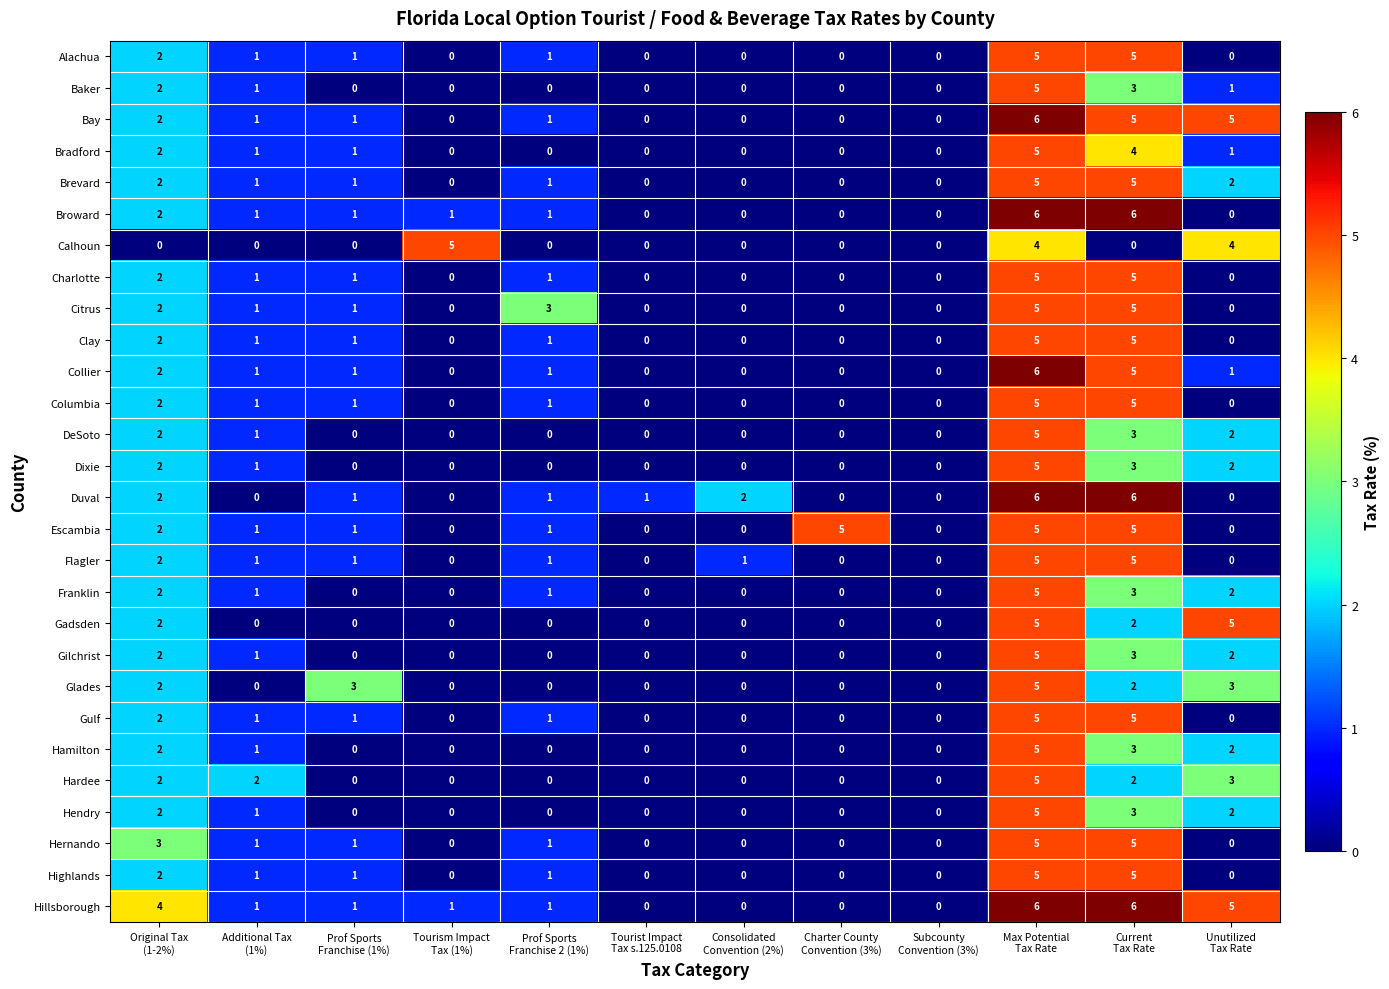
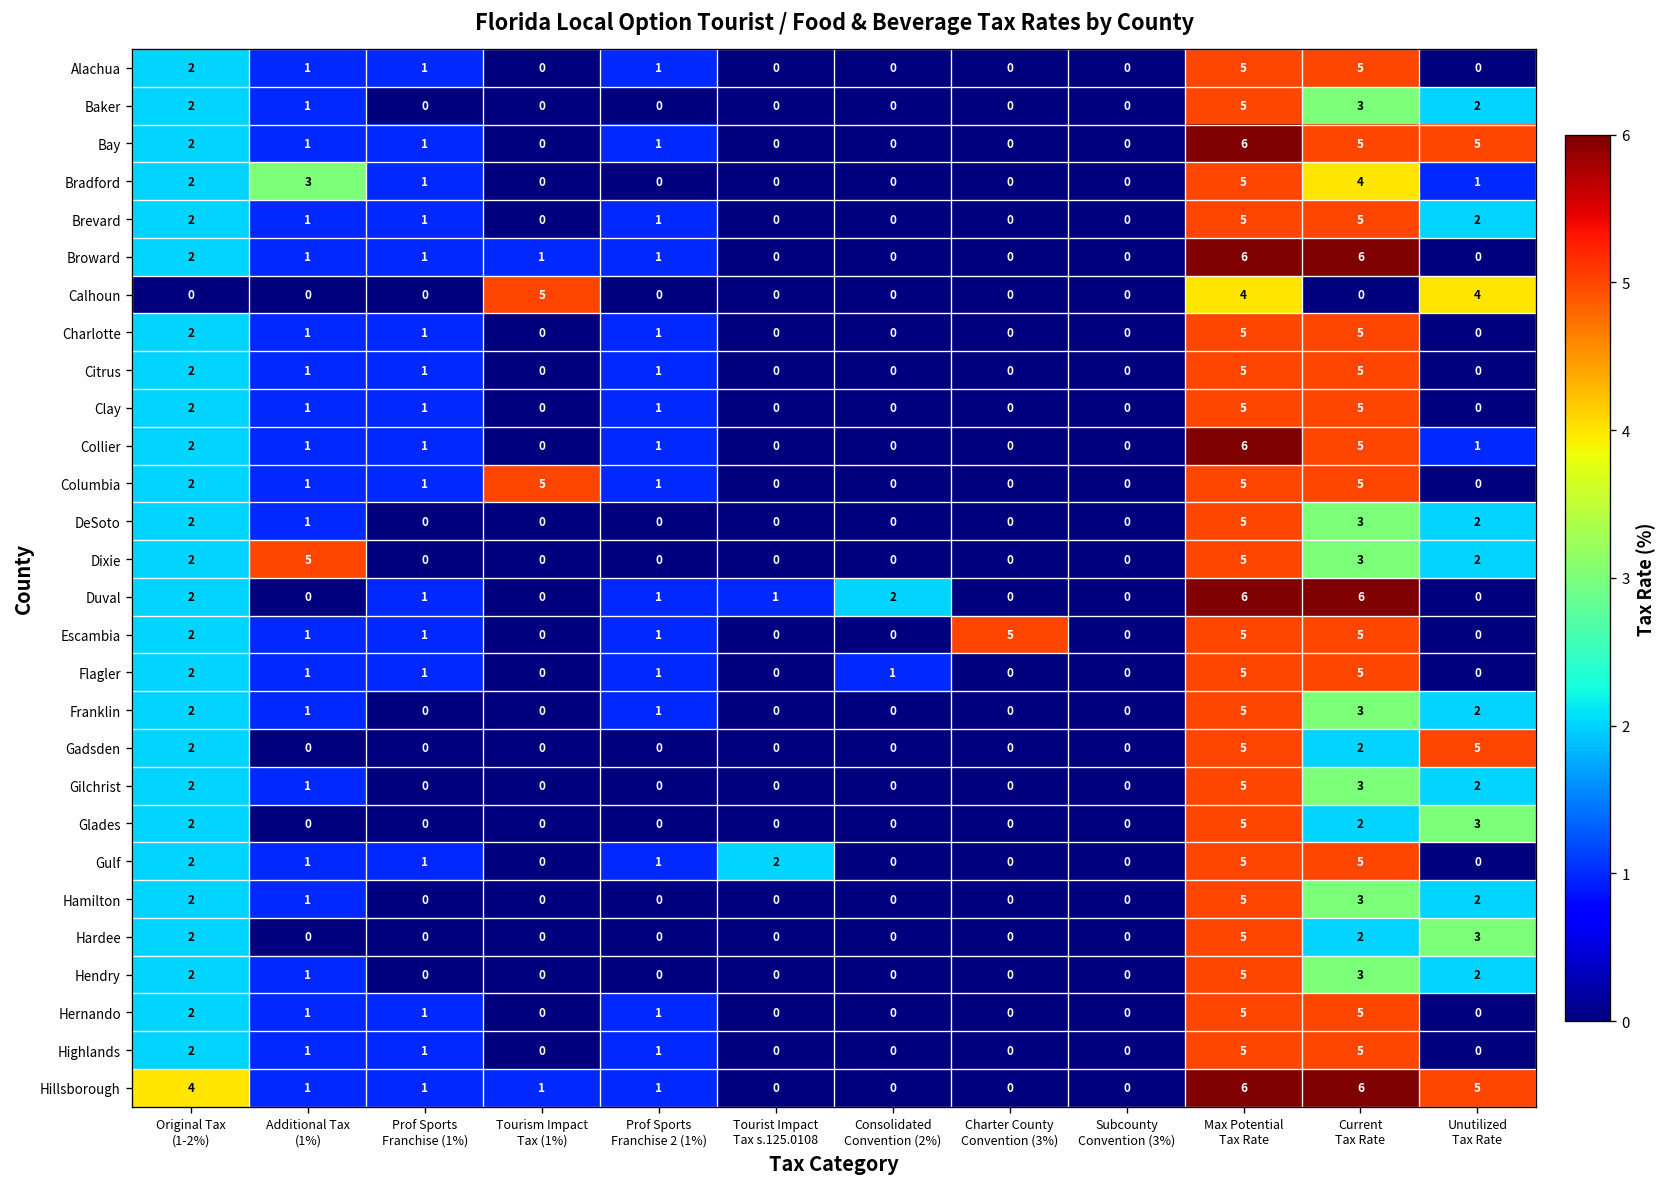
Baker, Unutilized Tax Rate: 1 -> 2
Bradford, Additional Tax (1%): 1 -> 3
Citrus, Prof Sports Franchise 2 (1%): 3 -> 1
Columbia, Tourism Impact Tax (1%): 0 -> 5
Dixie, Additional Tax (1%): 1 -> 5
Glades, Prof Sports Franchise (1%): 3 -> 0
Gulf, Tourist Impact Tax s.125.0108: 0 -> 2
Hardee, Additional Tax (1%): 2 -> 0
Hernando, Original Tax (1-2%): 3 -> 2
